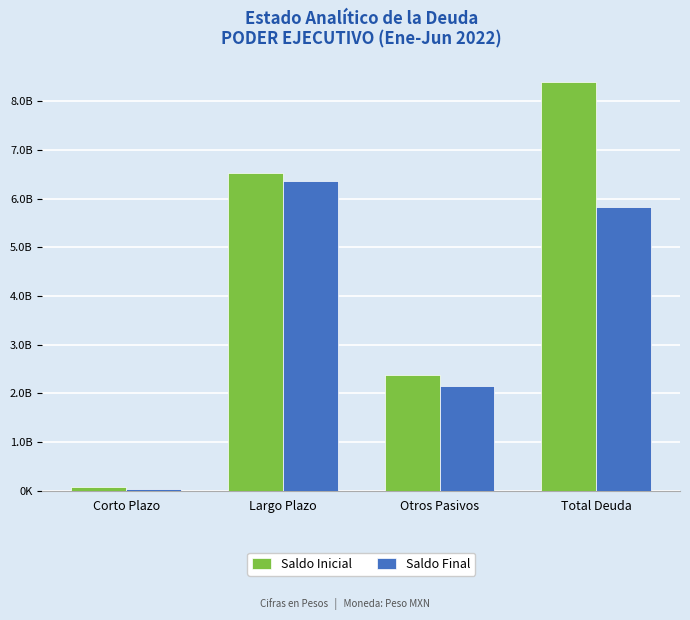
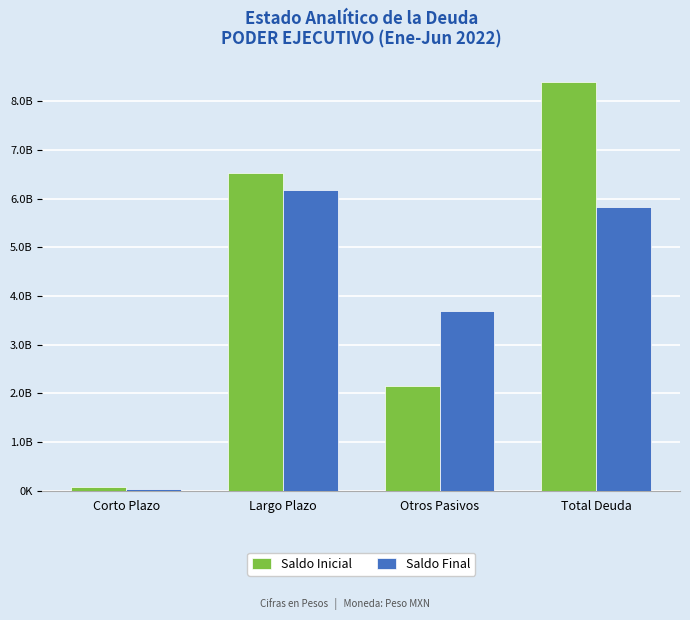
Saldo Final, Largo Plazo: 6400000000 -> 6200000000
Saldo Inicial, Otros Pasivos: 2400000000 -> 2200000000
Saldo Final, Otros Pasivos: 2100000000 -> 3700000000
